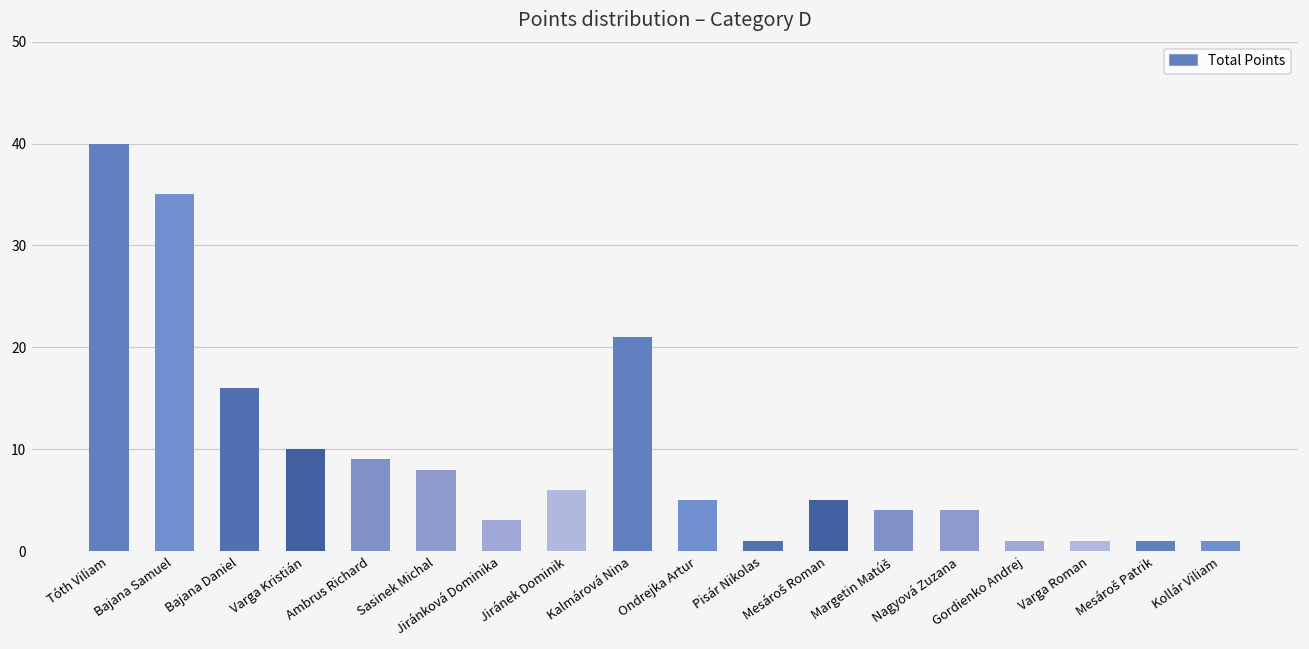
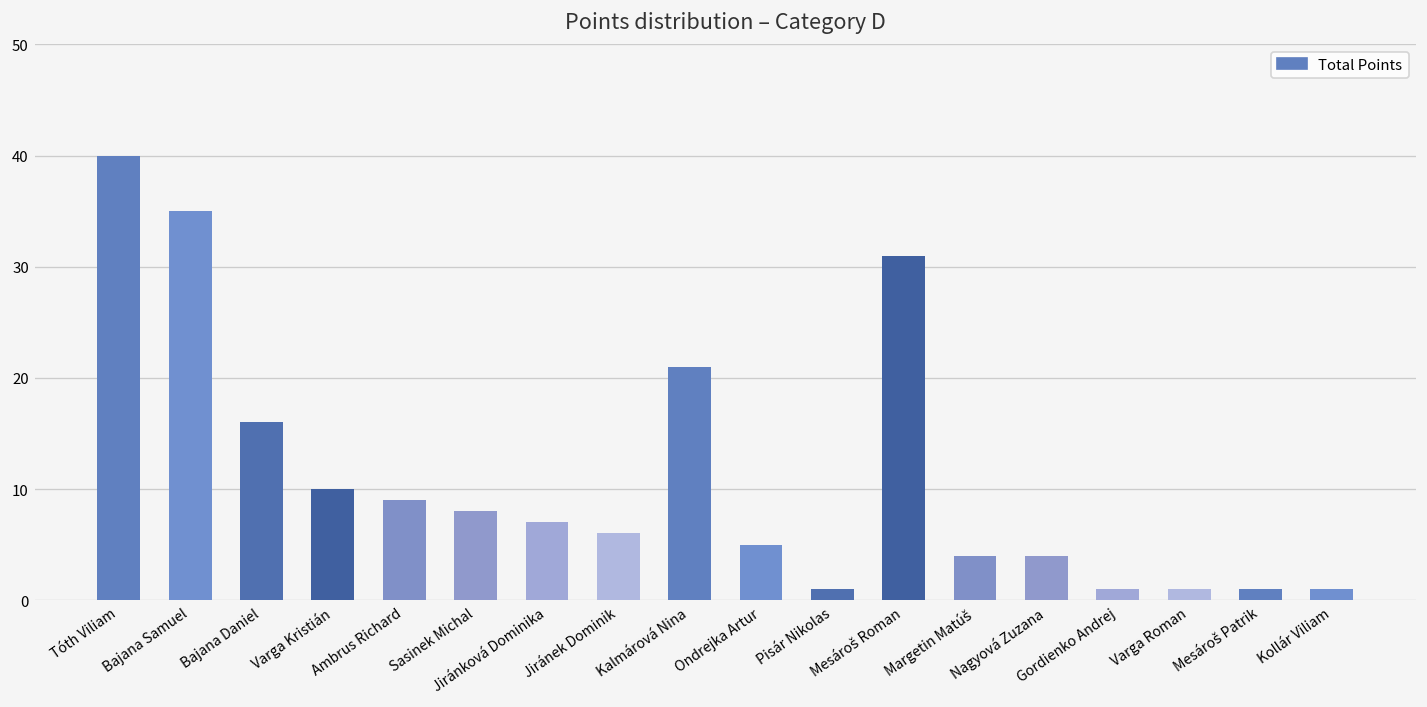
Jiránková Dominika: 3 -> 7
Mesároš Roman: 5 -> 31
